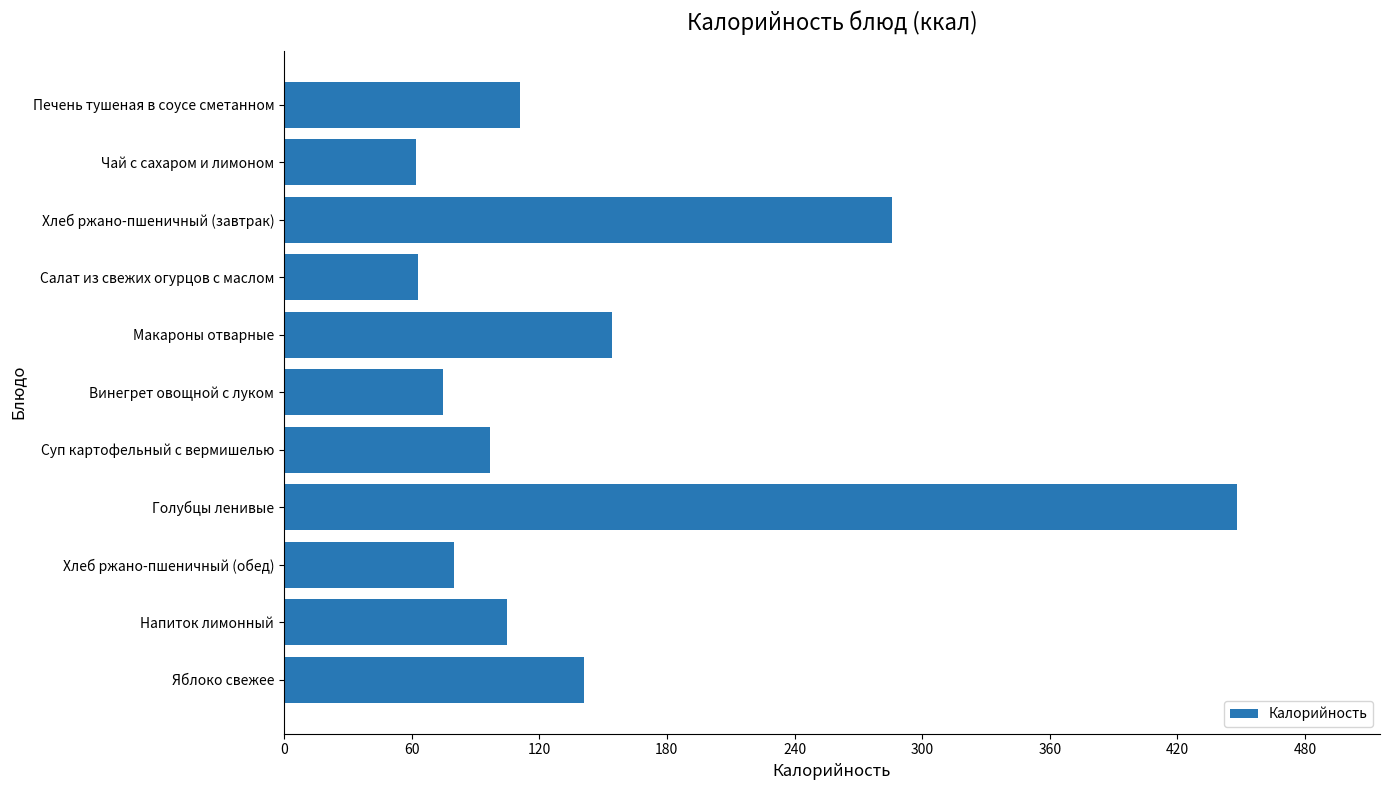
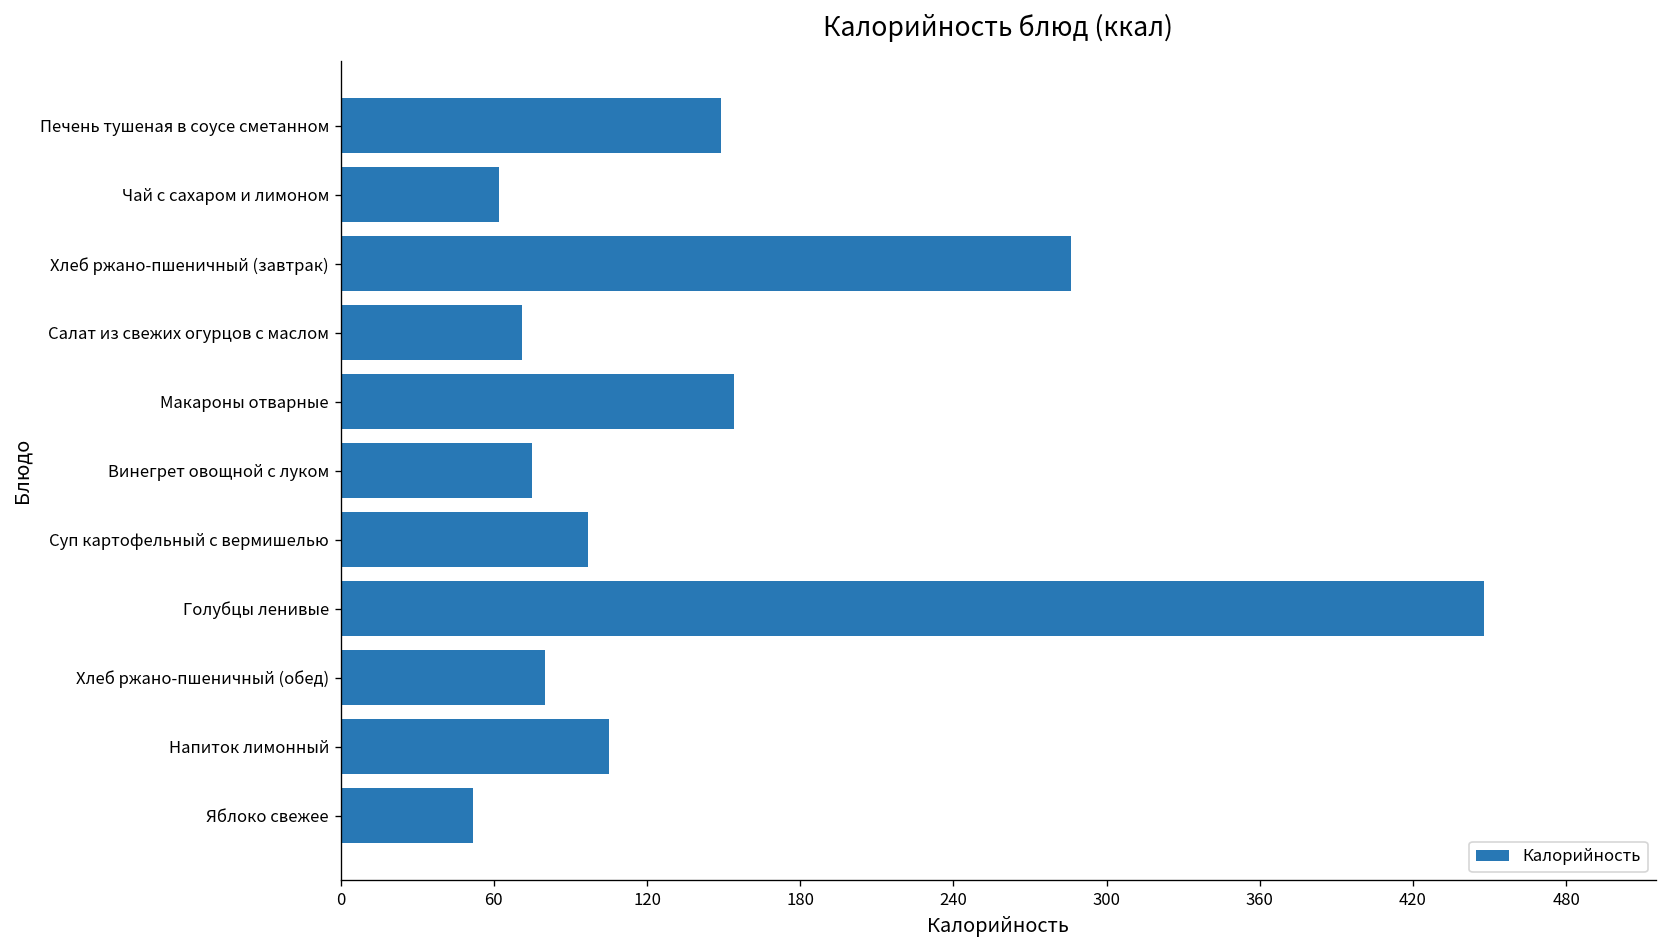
Печень тушеная в соусе сметанном: 111 -> 149
Салат из свежих огурцов с маслом: 63 -> 71
Яблоко свежее: 141 -> 52
